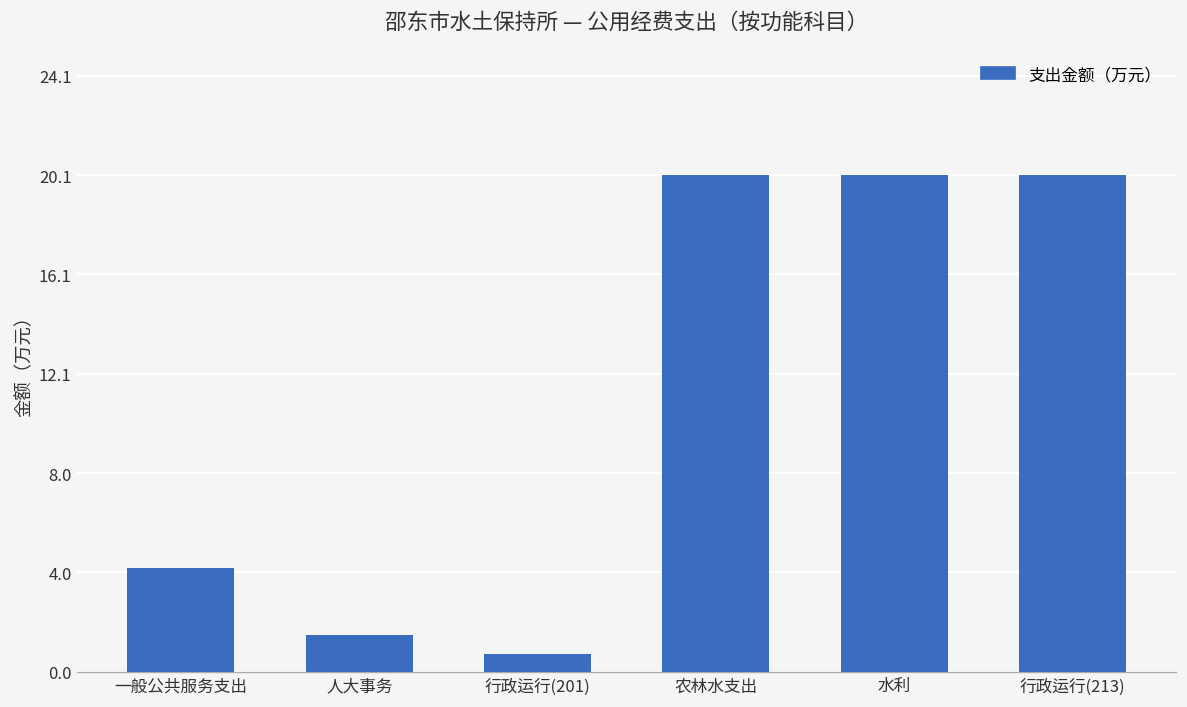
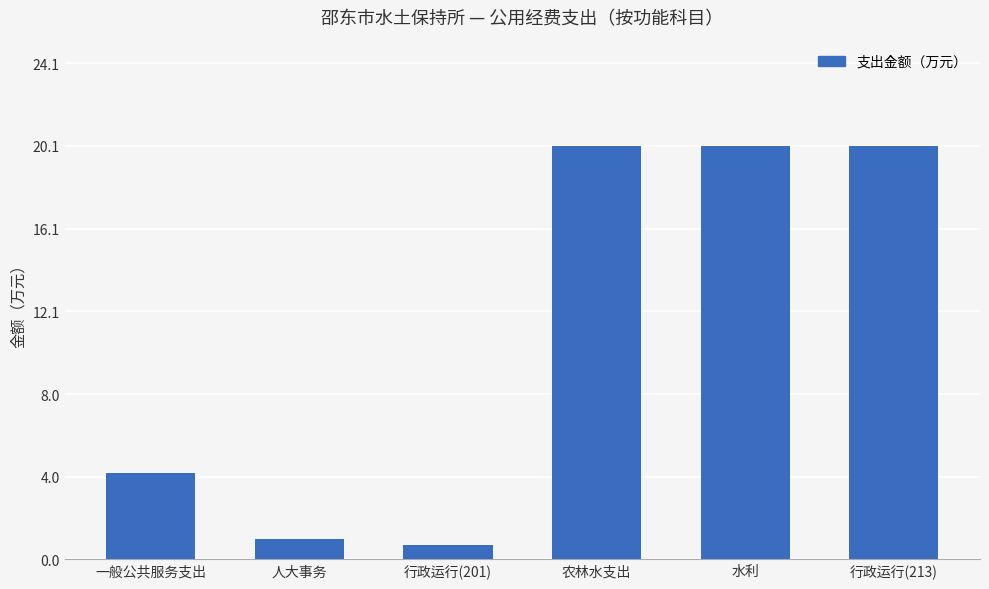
人大事务: 1.5 -> 1.0
